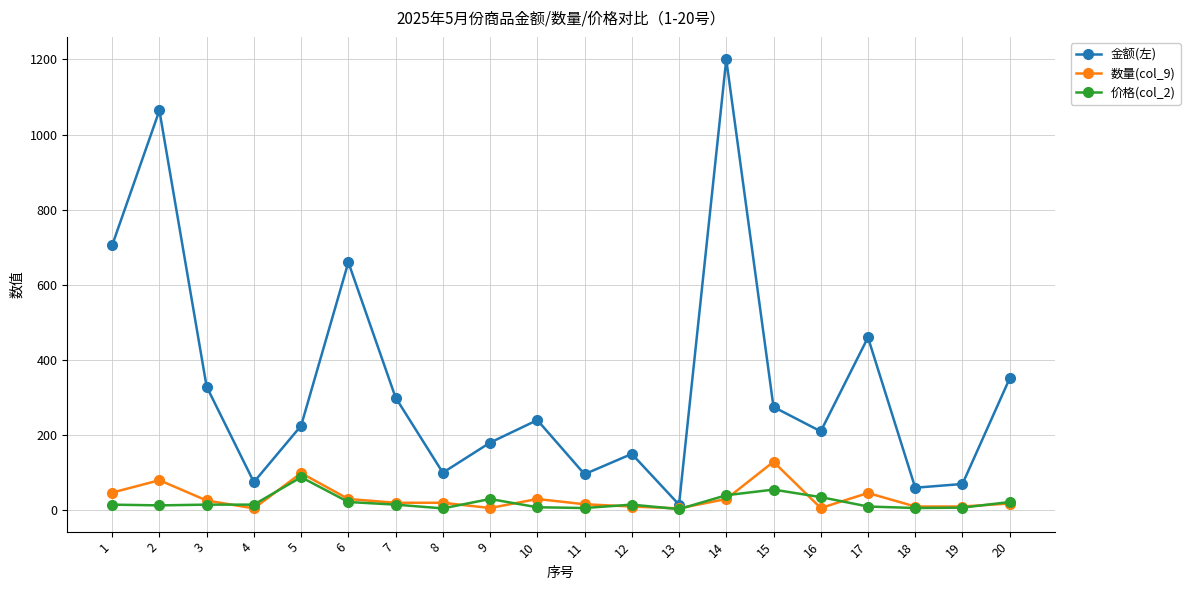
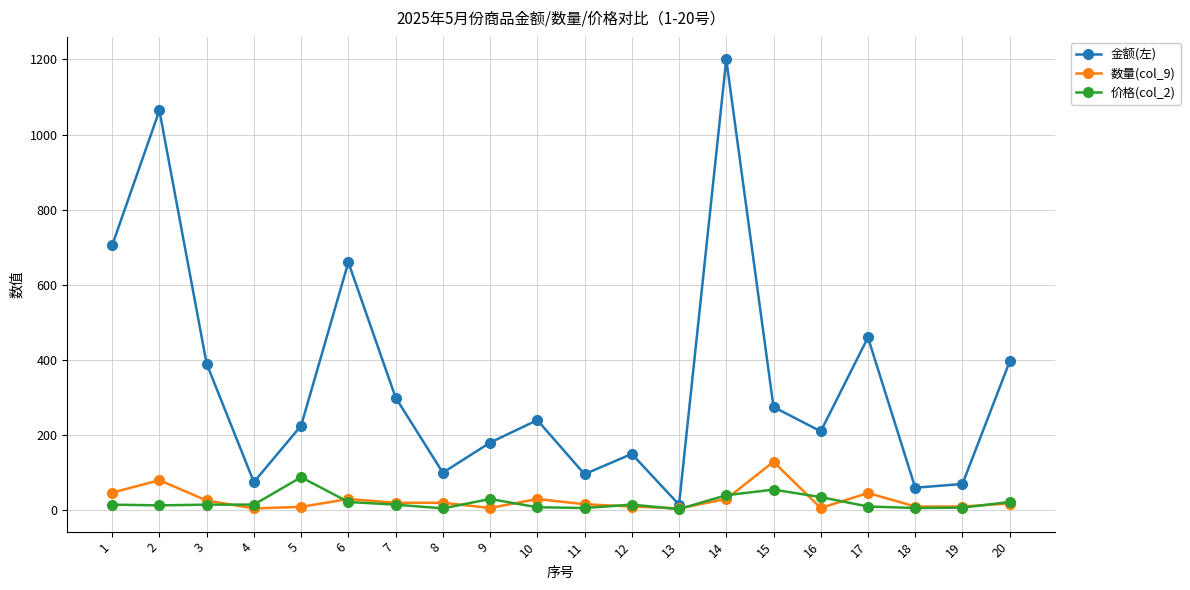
金额(左), 3: 330 -> 390
数量(col_9), 5: 100 -> 10
金额(左), 20: 350 -> 400
